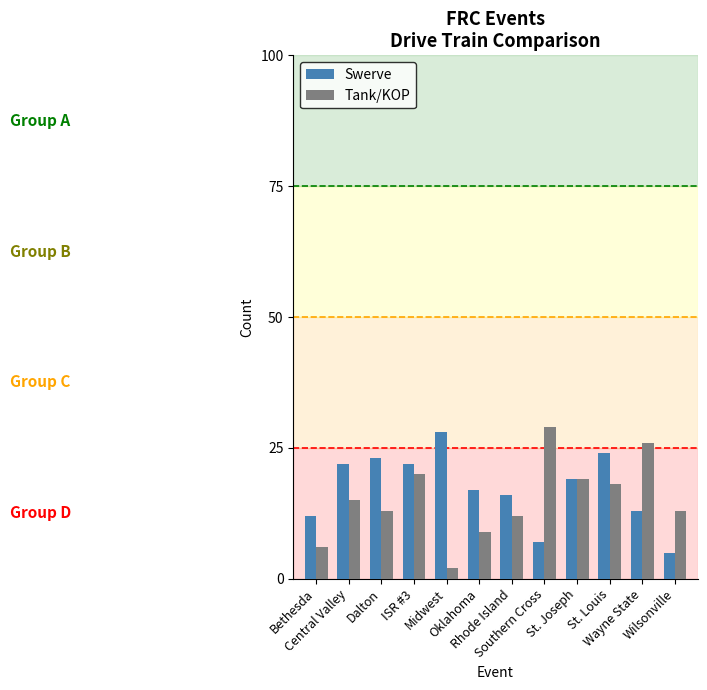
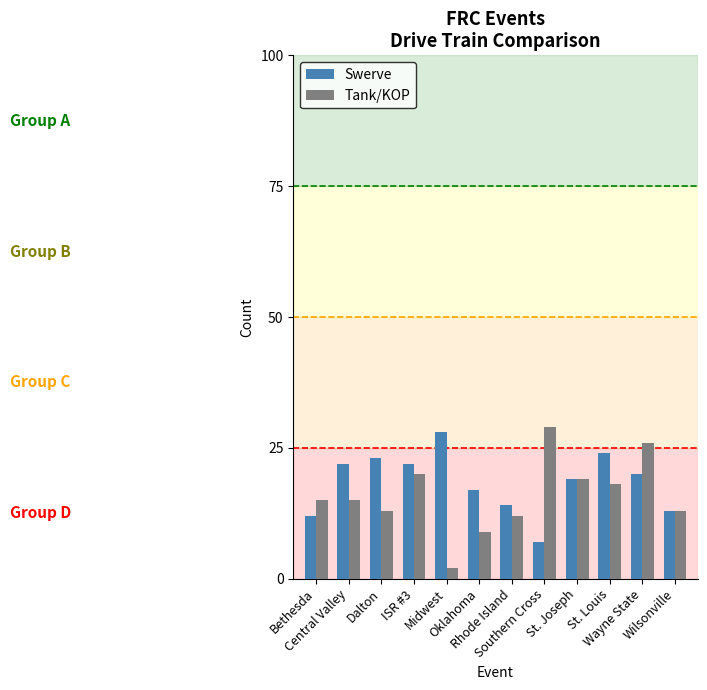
Tank/KOP, Bethesda: 6 -> 15
Swerve, Rhode Island: 16 -> 14
Swerve, Wayne State: 13 -> 20
Swerve, Wilsonville: 5 -> 13
